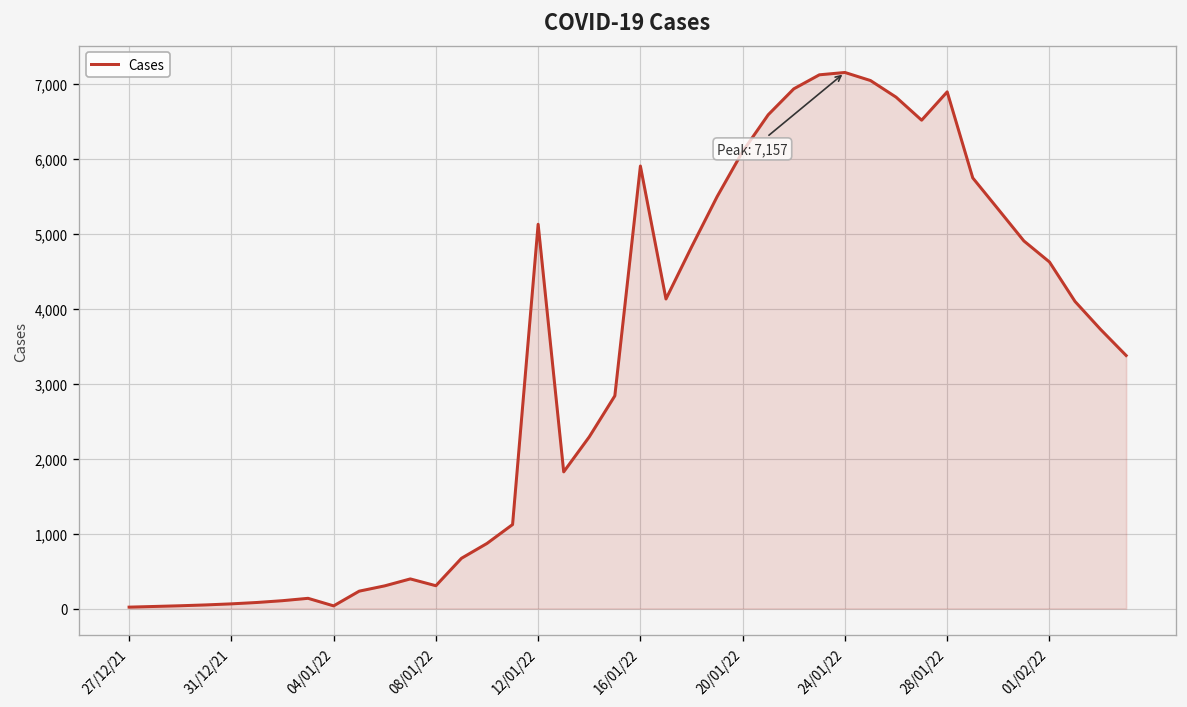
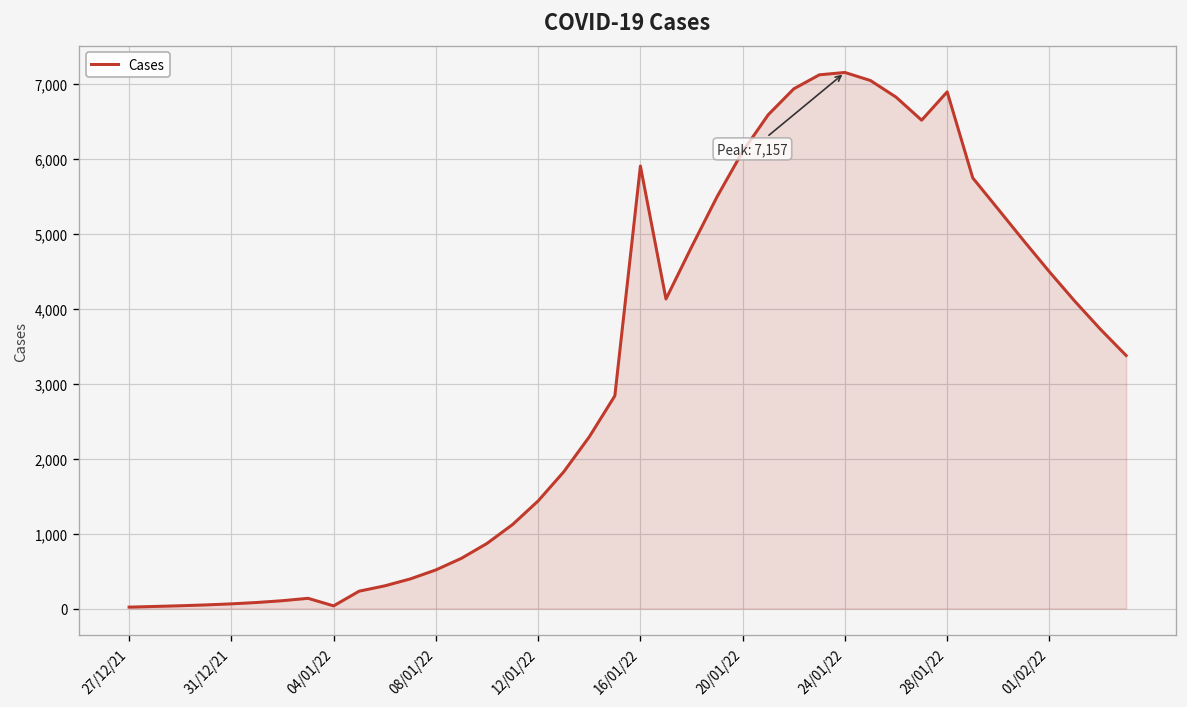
08/01/22: 300 -> 500
12/01/22: 5,100 -> 1,400
01/02/22: 4,600 -> 4,500
